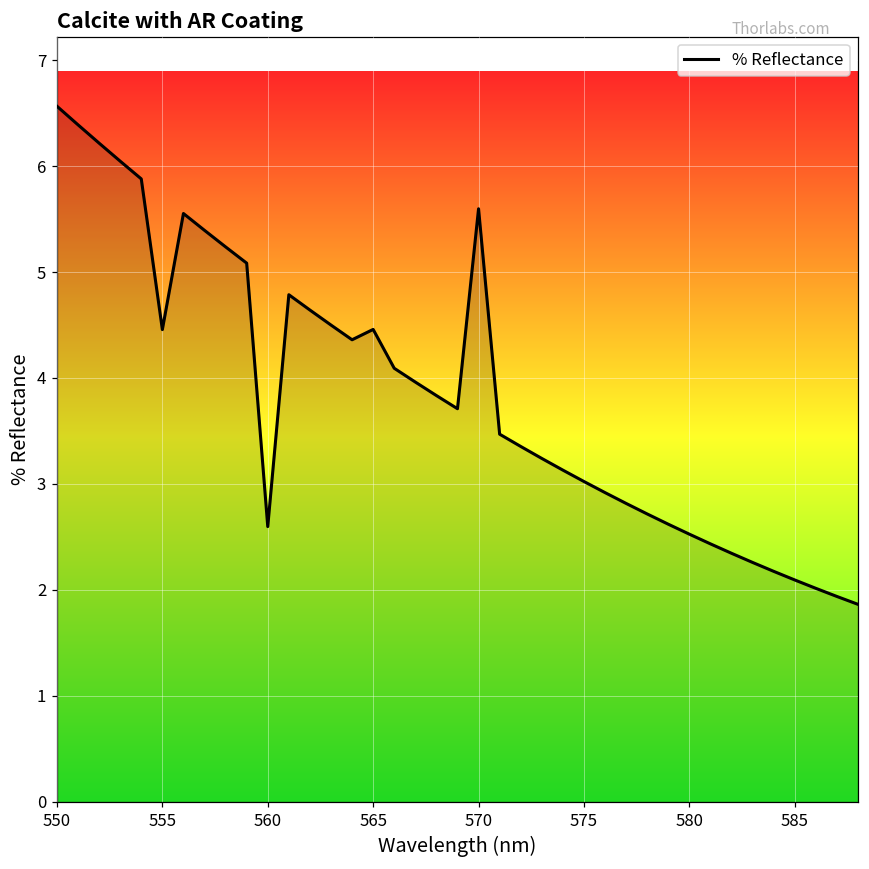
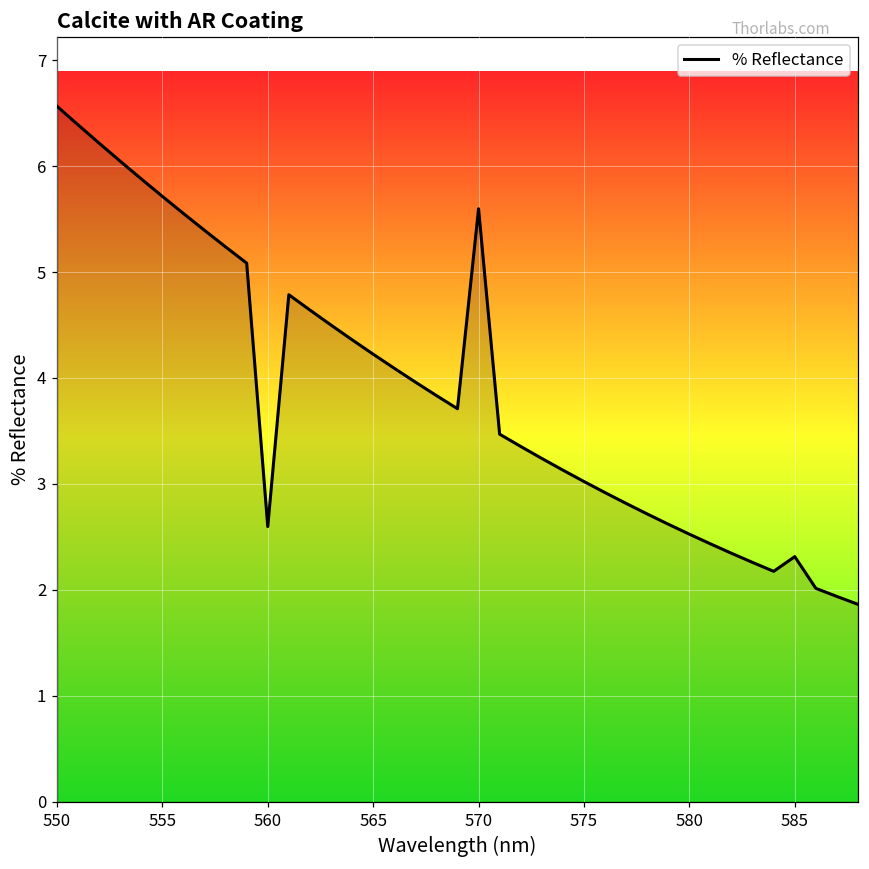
555: 4.5 -> 5.7
565: 4.5 -> 4.2
585: 2.1 -> 2.3
